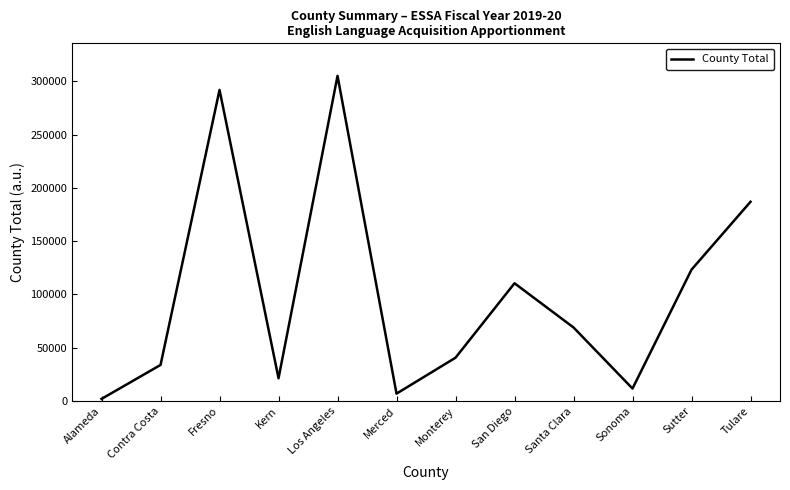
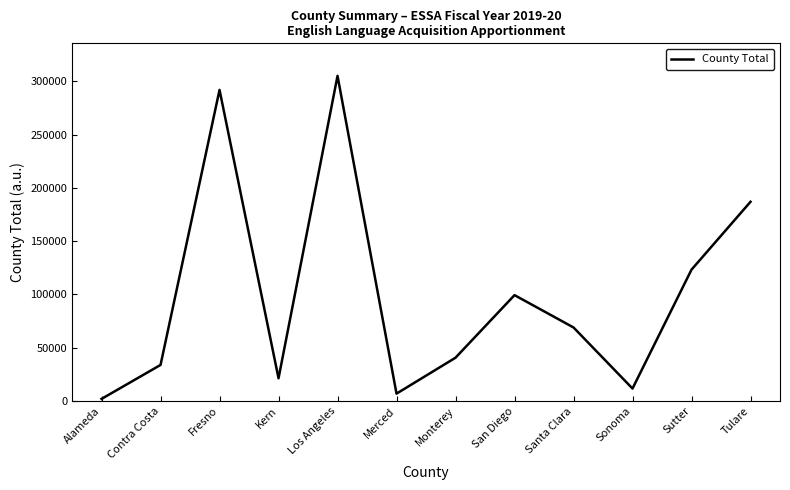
San Diego: 111000 -> 99000
